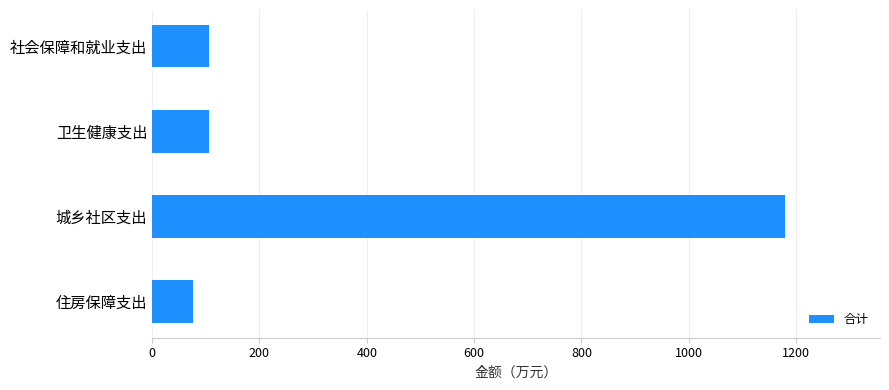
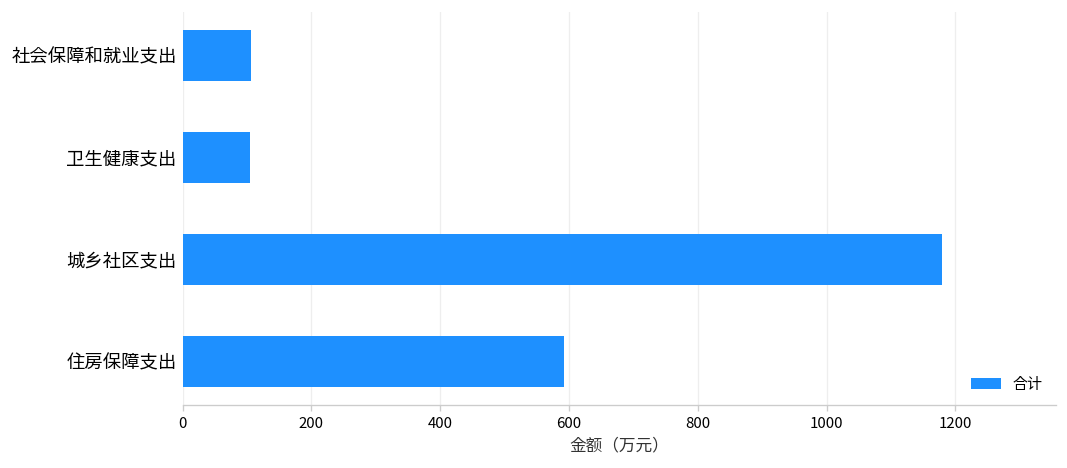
住房保障支出: 80 -> 590
